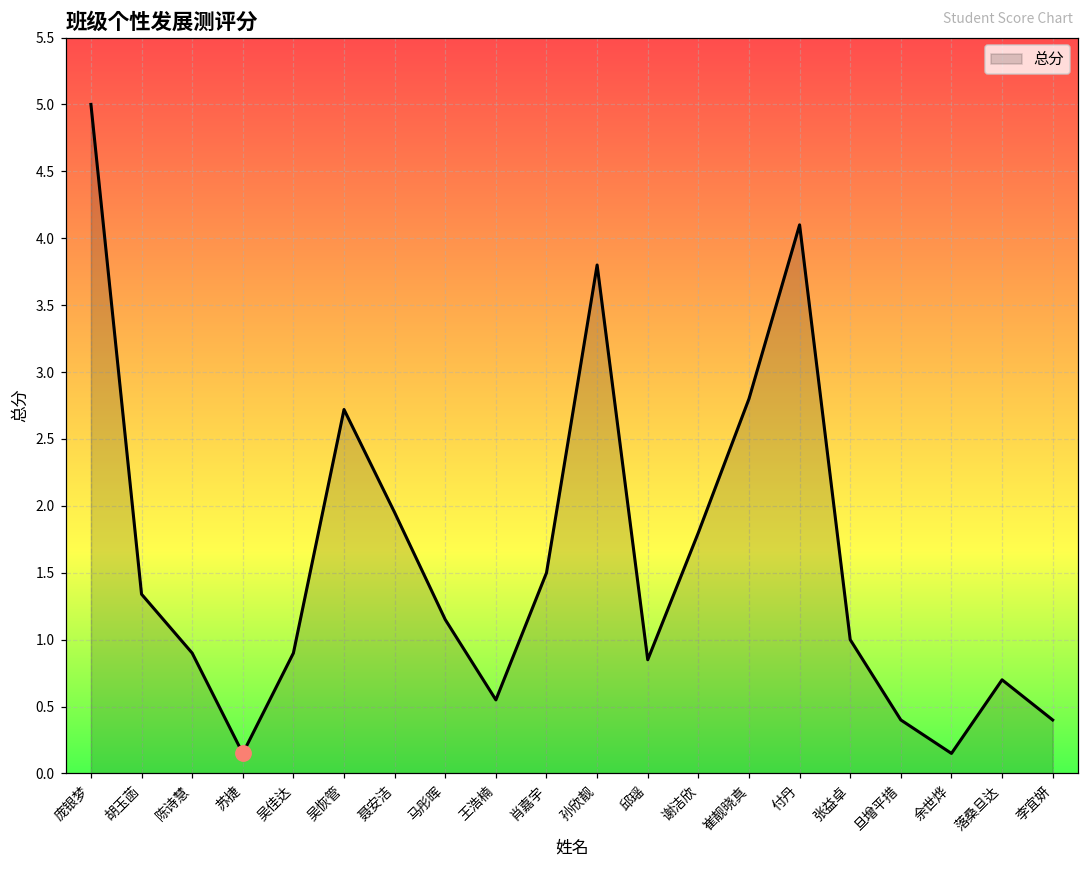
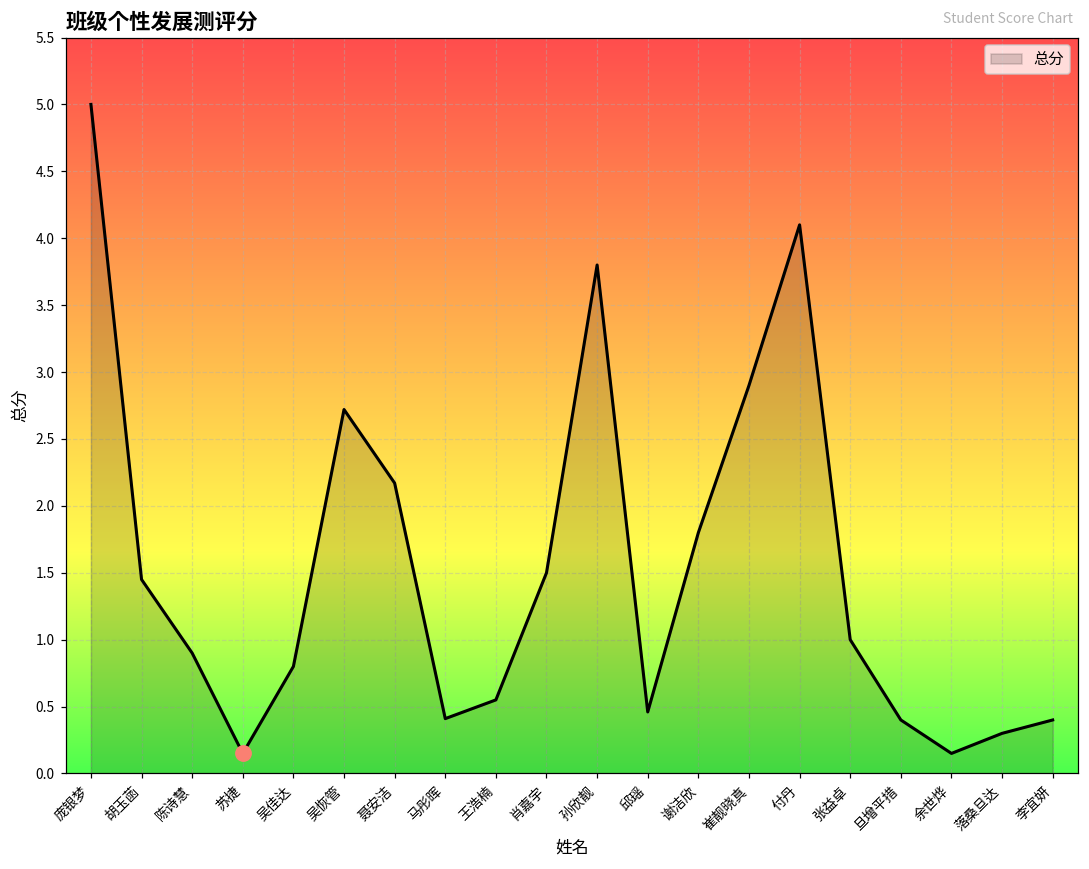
总分, 胡玉菡: 1.34 -> 1.45
总分, 吴佳达: 0.9 -> 0.8
总分, 聂安洁: 1.95 -> 2.17
总分, 马彤晖: 1.15 -> 0.41
总分, 邱瑶: 0.85 -> 0.46
总分, 崔靓晓真: 2.8 -> 2.9
总分, 落桑旦达: 0.7 -> 0.3
